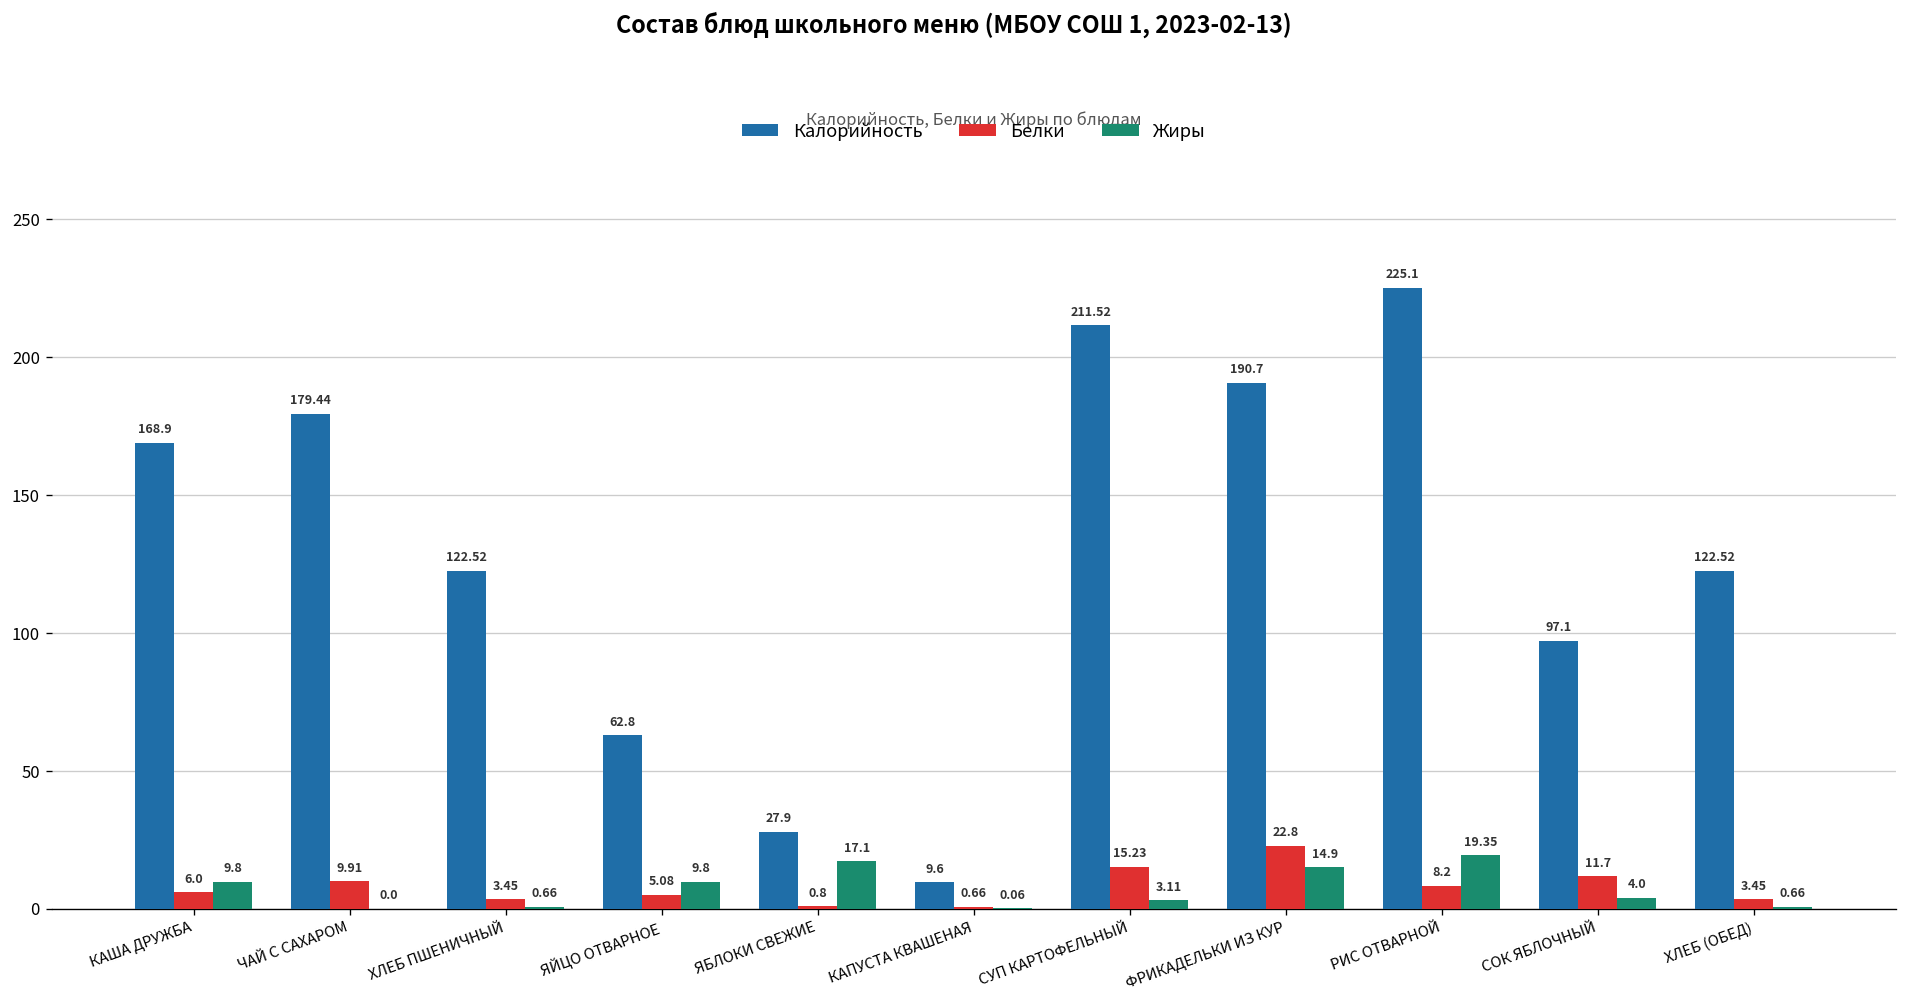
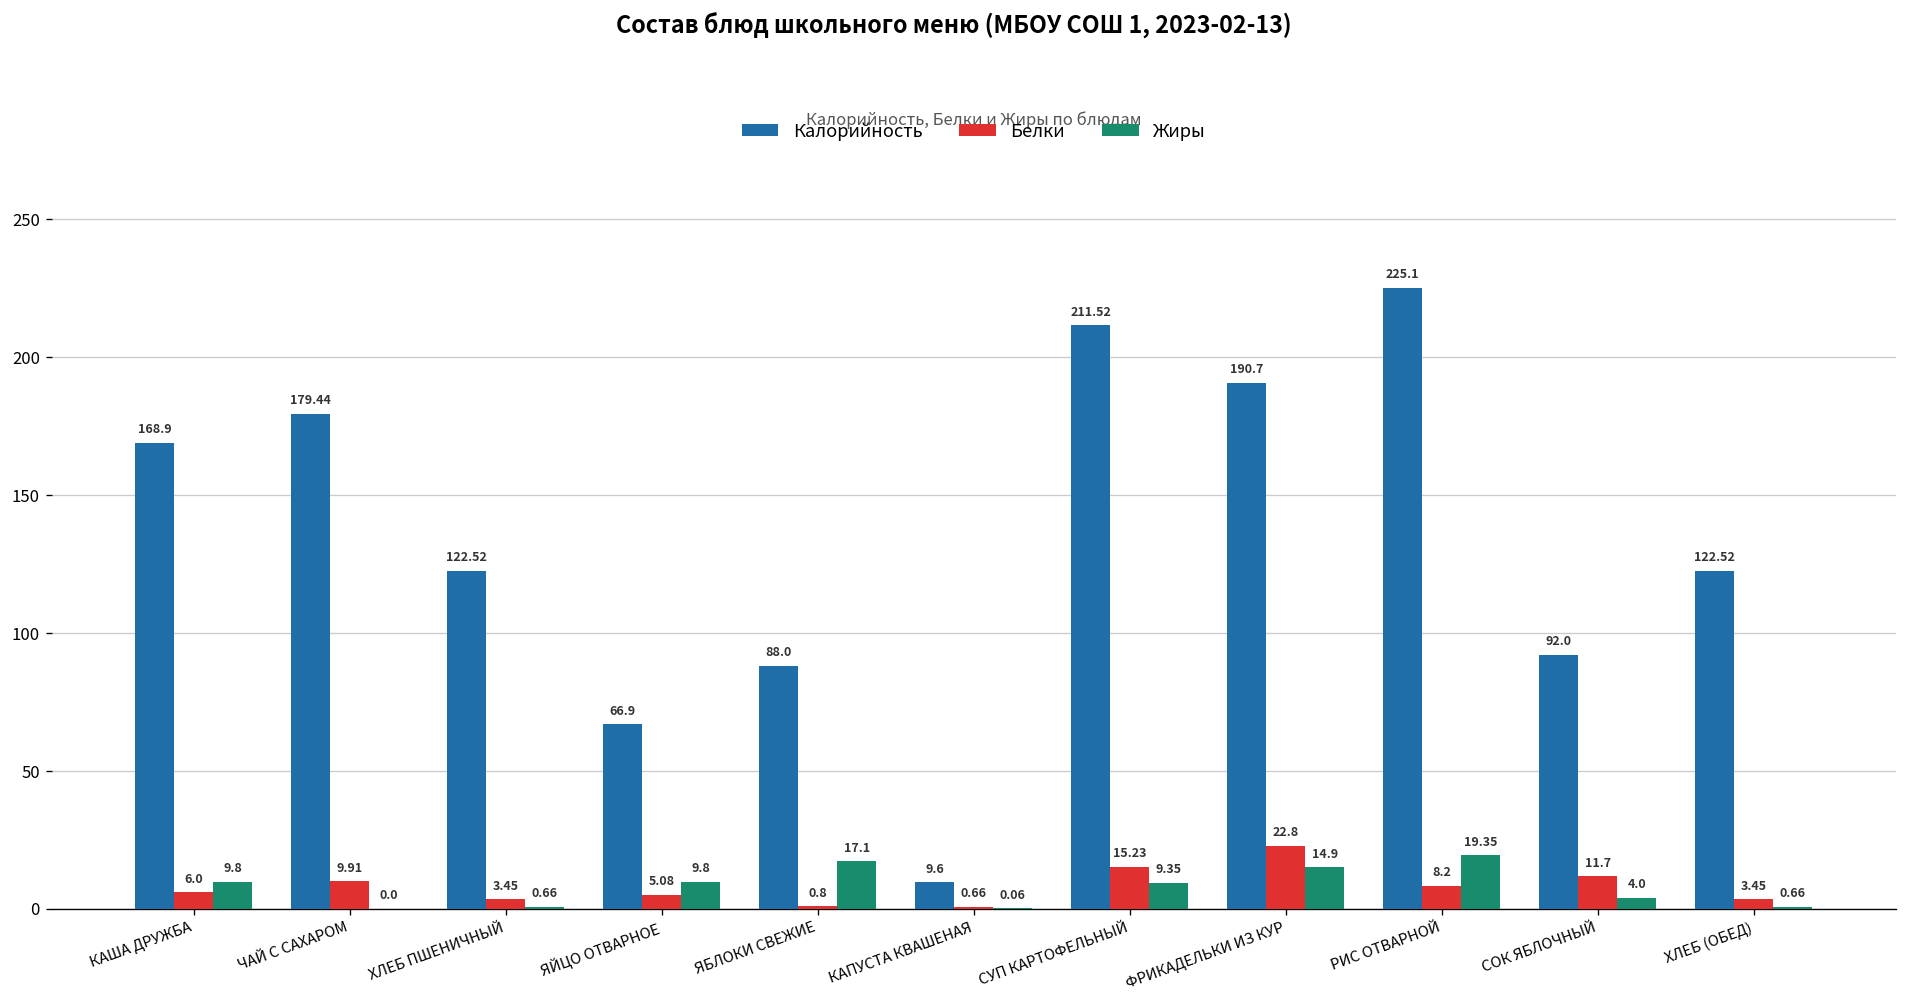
Калорийность, ЯЙЦО ОТВАРНОЕ: 62.8 -> 66.9
Калорийность, ЯБЛОКИ СВЕЖИЕ: 27.9 -> 88.0
Жиры, СУП КАРТОФЕЛЬНЫЙ: 3.11 -> 9.35
Калорийность, СОК ЯБЛОЧНЫЙ: 97.1 -> 92.0
